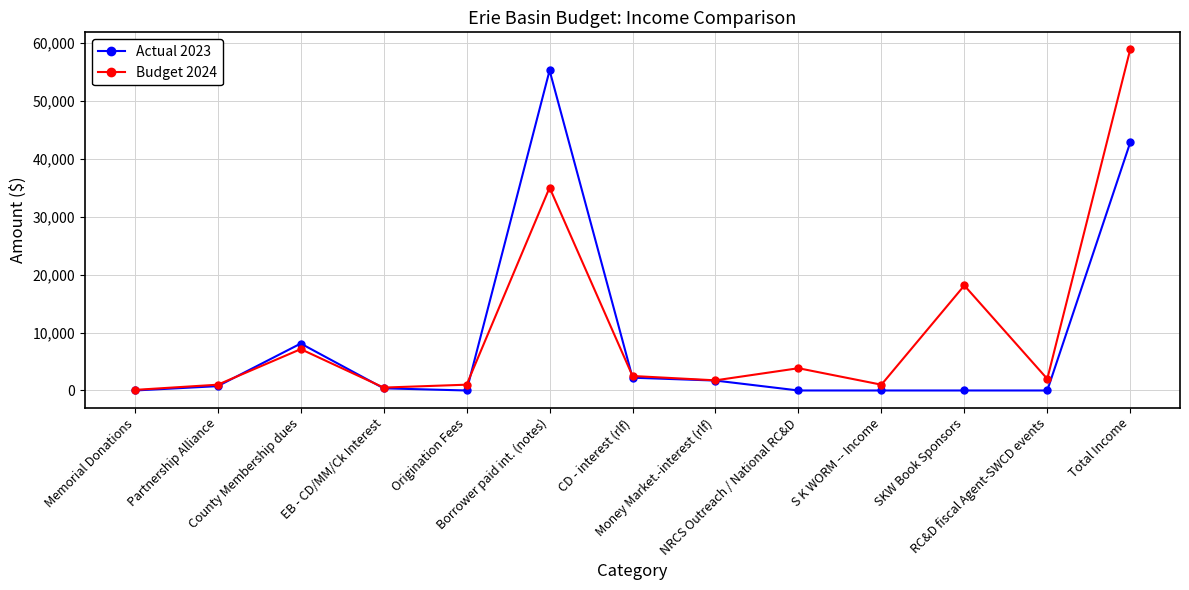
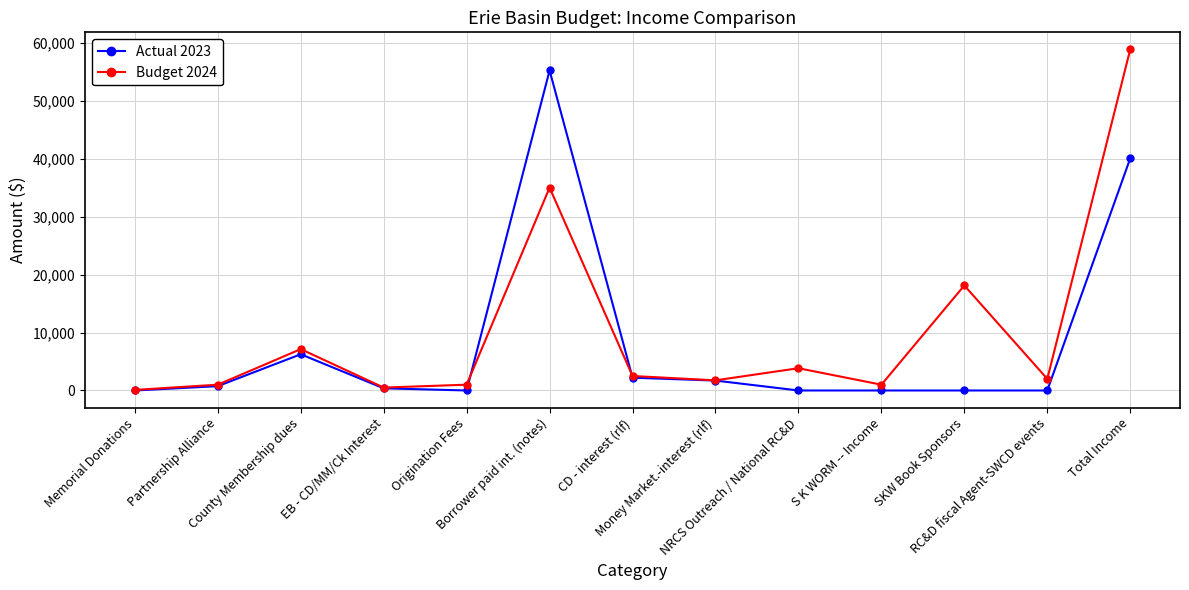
Actual 2023, County Membership dues: 8,000 -> 6,000
Actual 2023, Total Income: 43,000 -> 40,000
